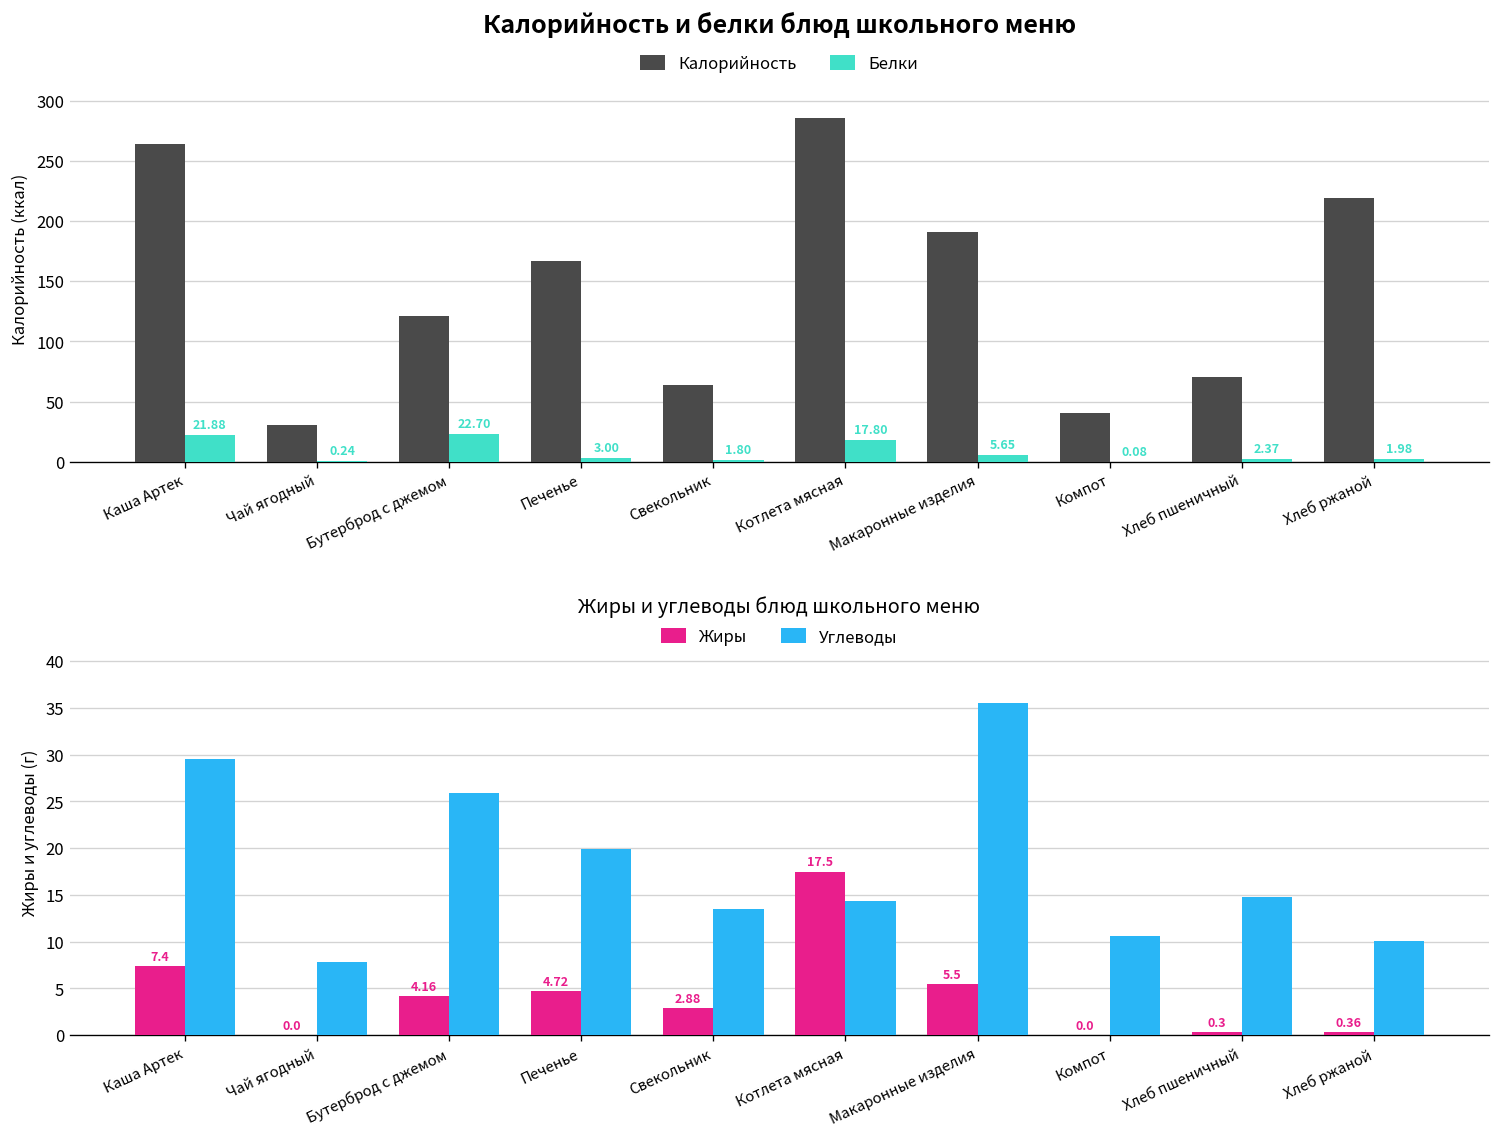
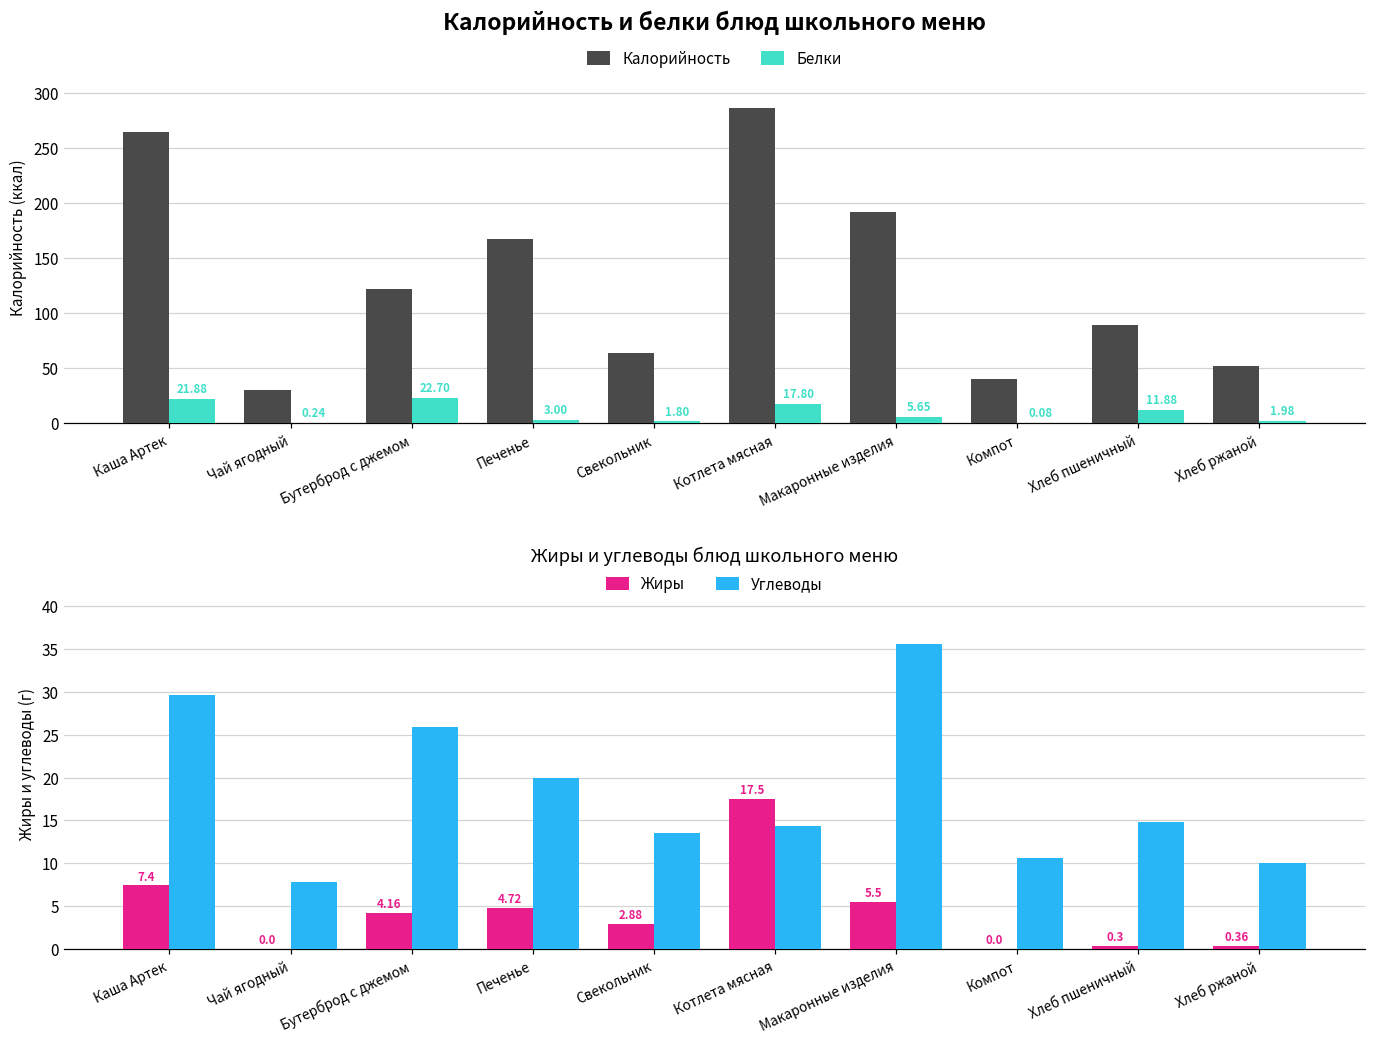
Калорийность и белки блюд школьного меню, Калорийность, Хлеб пшеничный: 71 -> 89
Калорийность и белки блюд школьного меню, Белки, Хлеб пшеничный: 2.37 -> 11.88
Калорийность и белки блюд школьного меню, Калорийность, Хлеб ржаной: 219 -> 52
